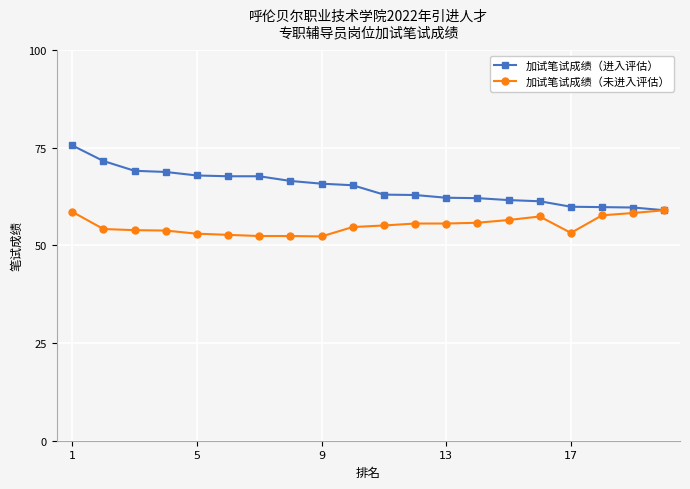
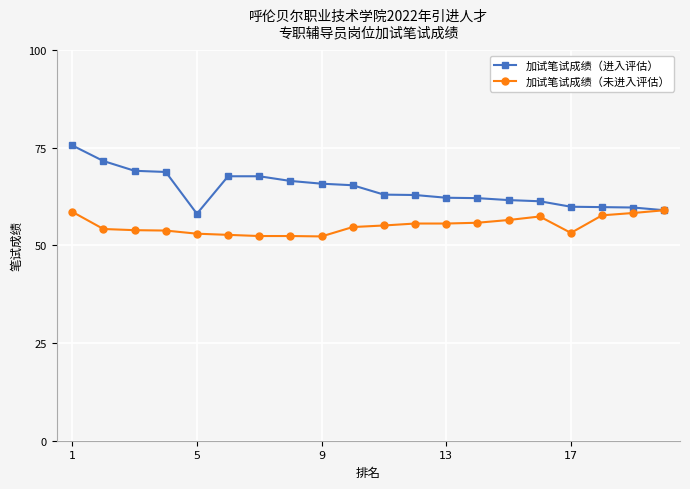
加试笔试成绩（进入评估）, 5: 68 -> 58
